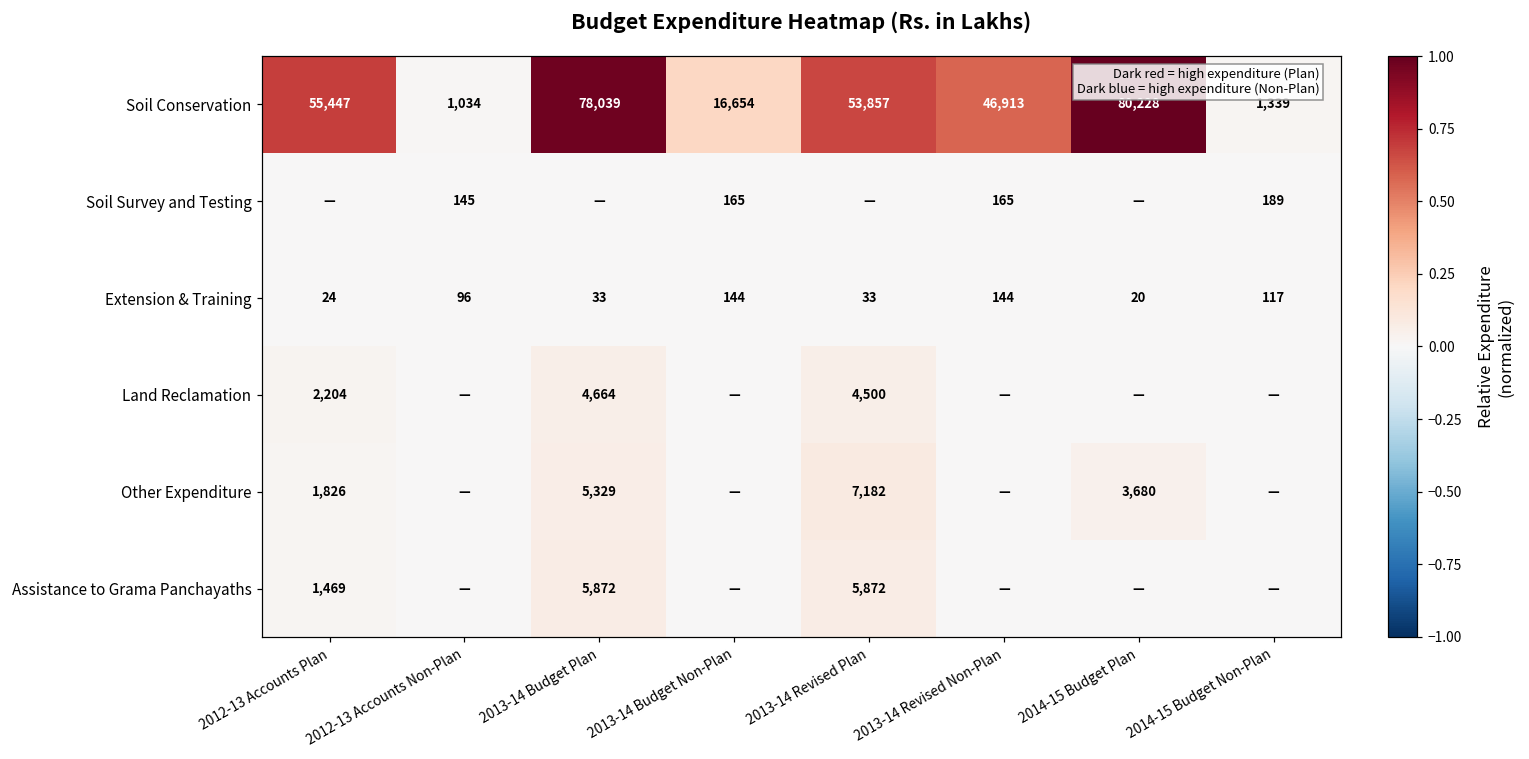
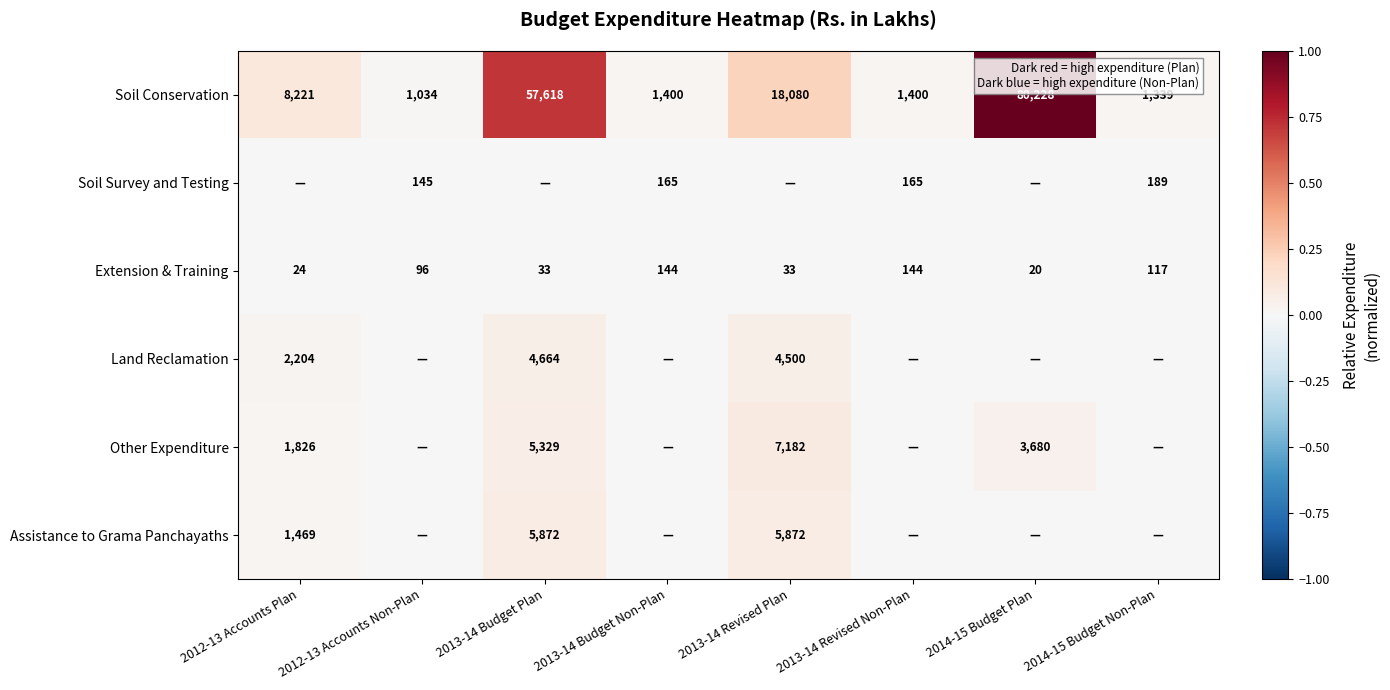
Soil Conservation, 2012-13 Accounts Plan: 55,447 -> 8,221
Soil Conservation, 2013-14 Budget Plan: 78,039 -> 57,618
Soil Conservation, 2013-14 Budget Non-Plan: 16,654 -> 1,400
Soil Conservation, 2013-14 Revised Plan: 53,857 -> 18,080
Soil Conservation, 2013-14 Revised Non-Plan: 46,913 -> 1,400
